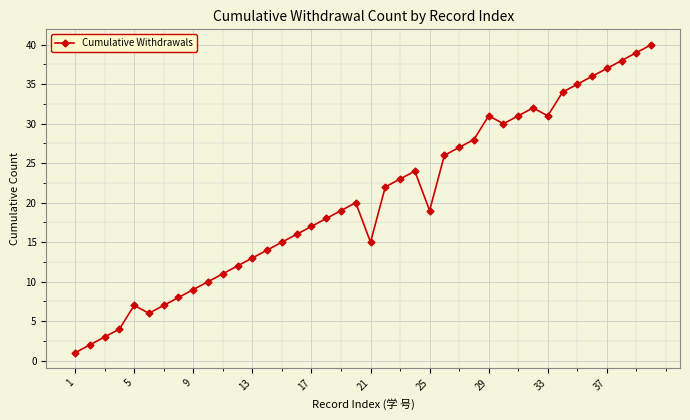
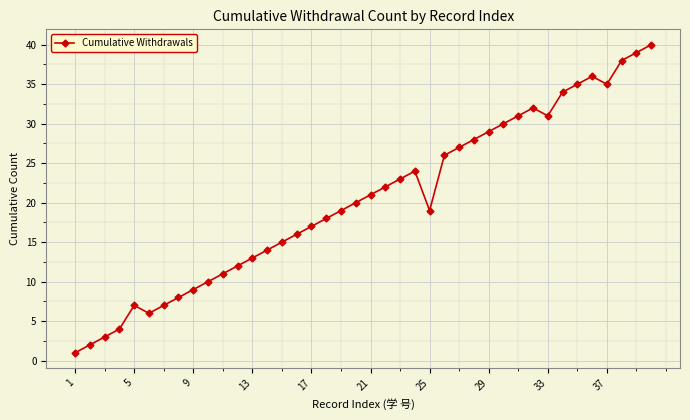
21: 15 -> 21
29: 31 -> 29
37: 37 -> 35
